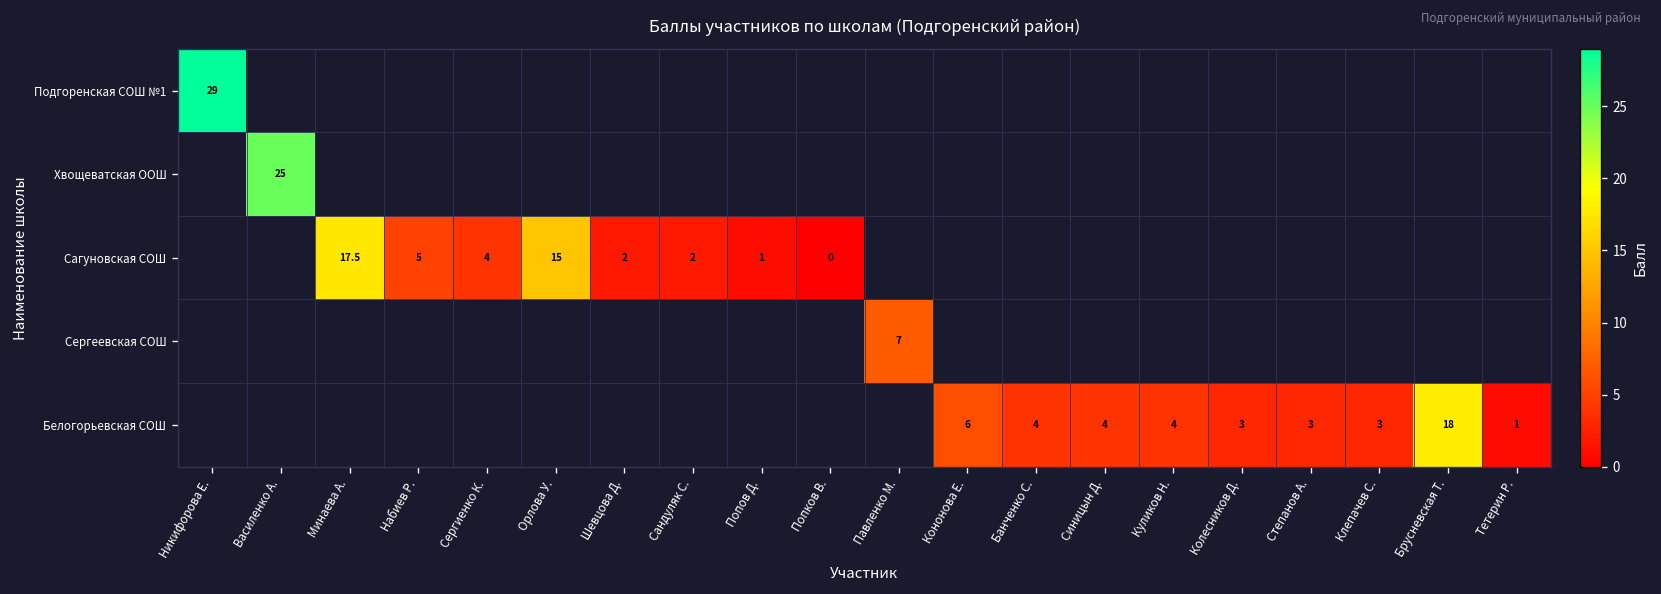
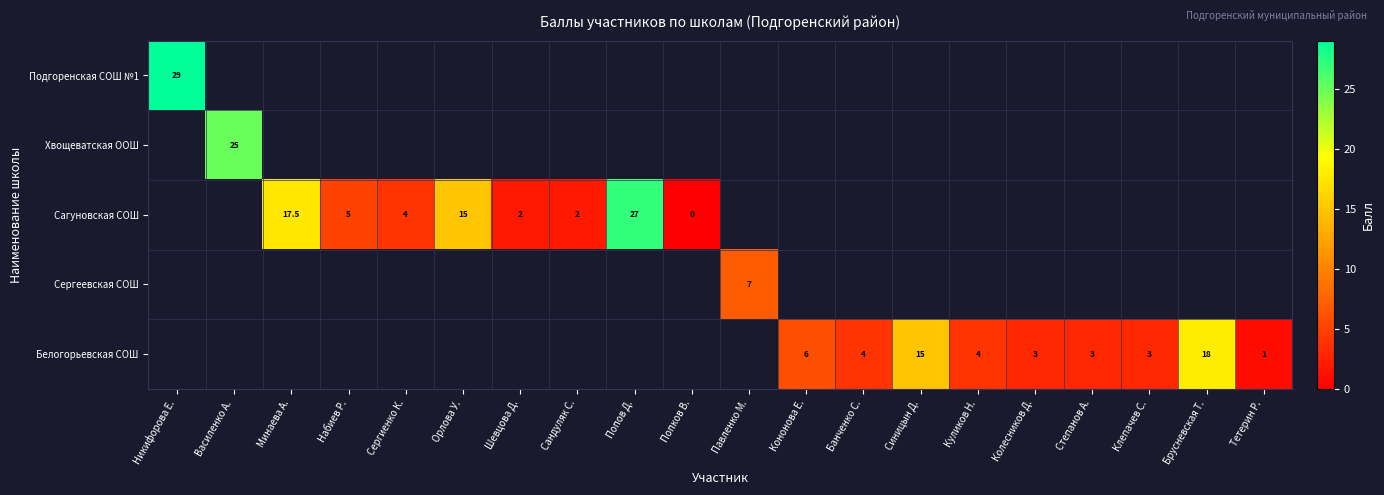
Сагуновская СОШ, Попов Д.: 1 -> 27
Белогорьевская СОШ, Синицын Д.: 4 -> 15
